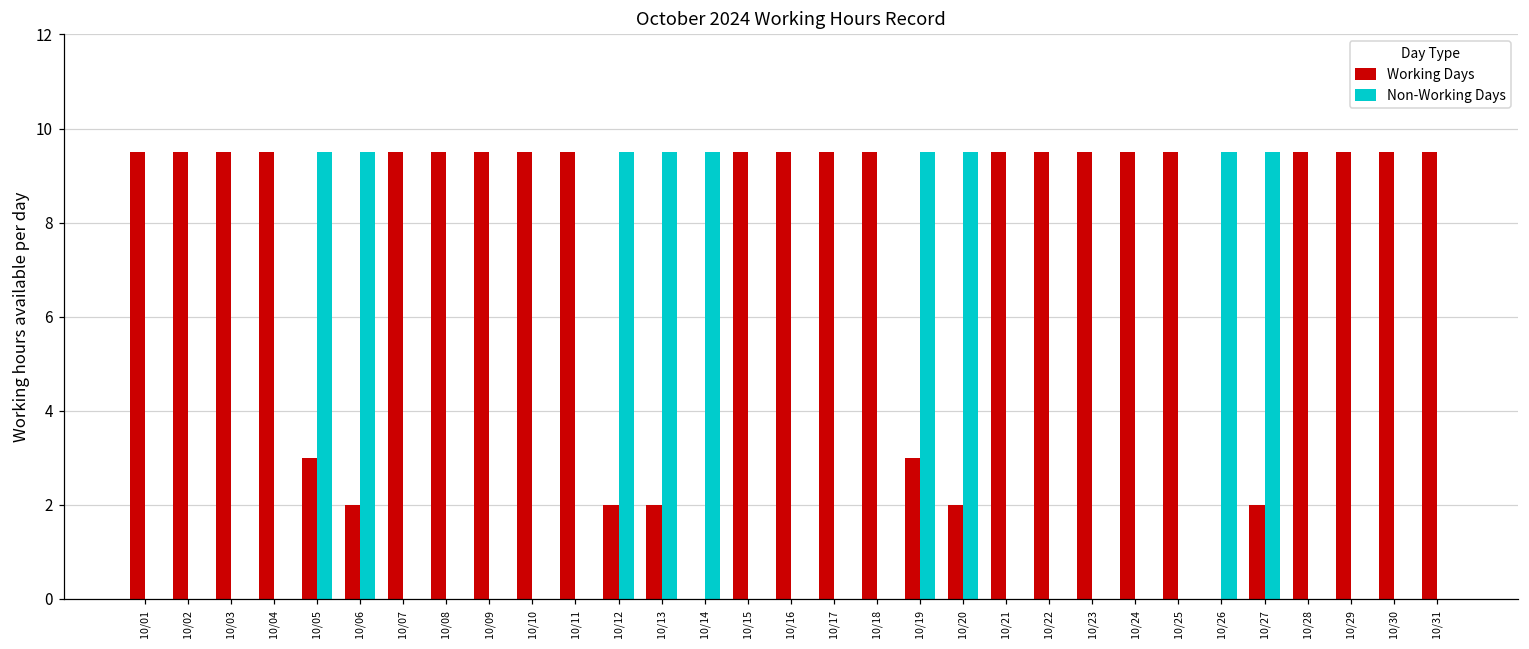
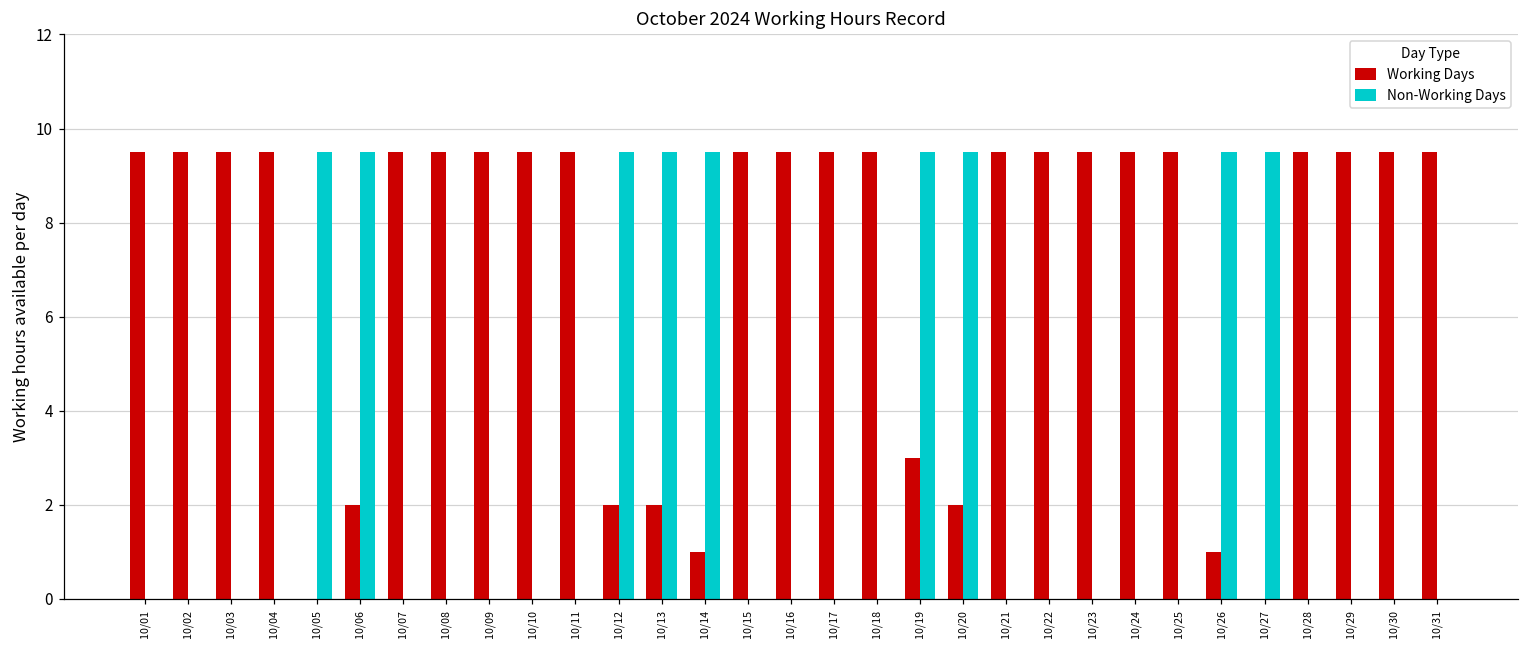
Working Days, 10/05: 3 -> 0
Working Days, 10/14: 0 -> 1
Working Days, 10/26: 0 -> 1
Working Days, 10/27: 2 -> 0
